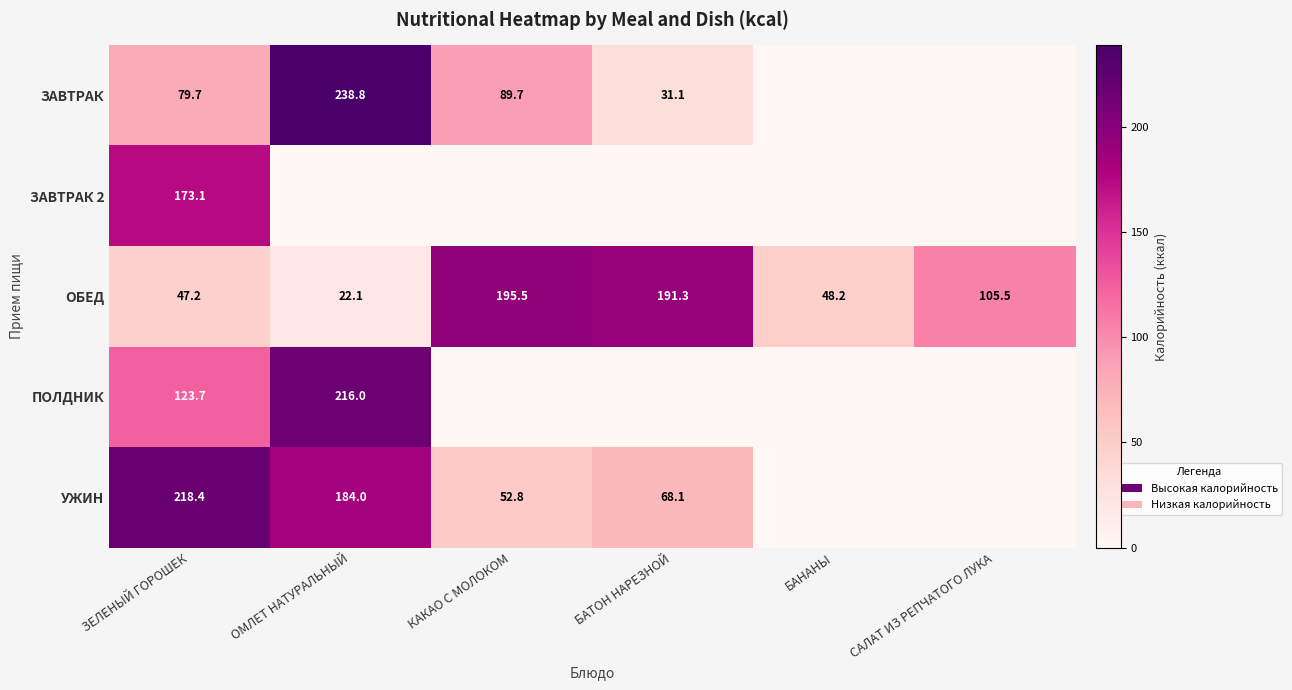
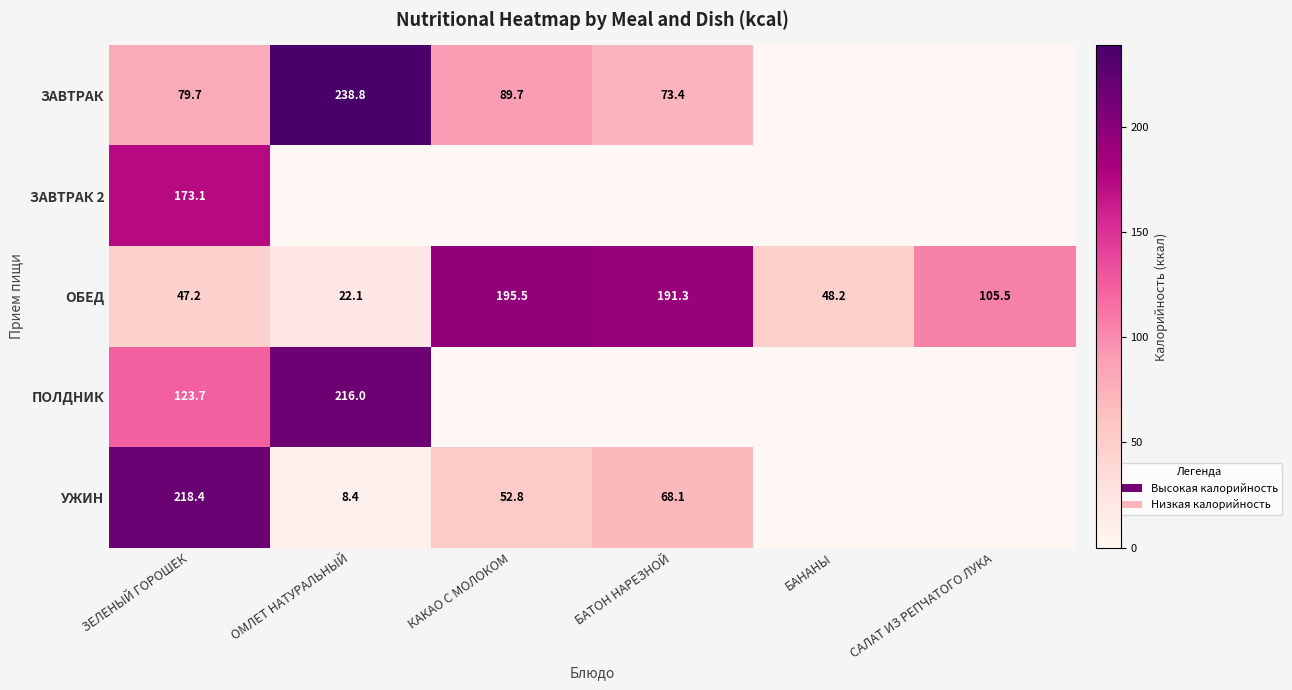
ЗАВТРАК, БАТОН НАРЕЗНОЙ: 31.1 -> 73.4
УЖИН, ОМЛЕТ НАТУРАЛЬНЫЙ: 184.0 -> 8.4
